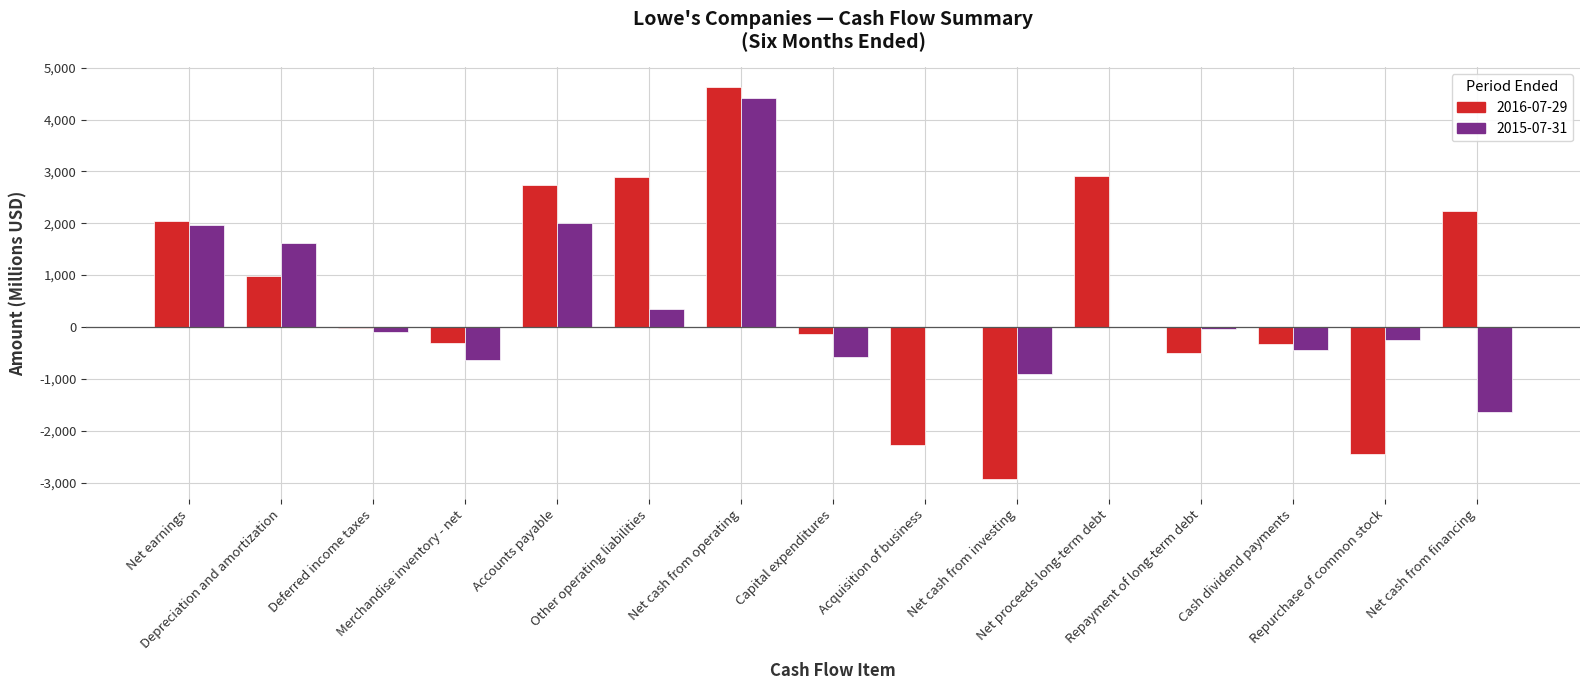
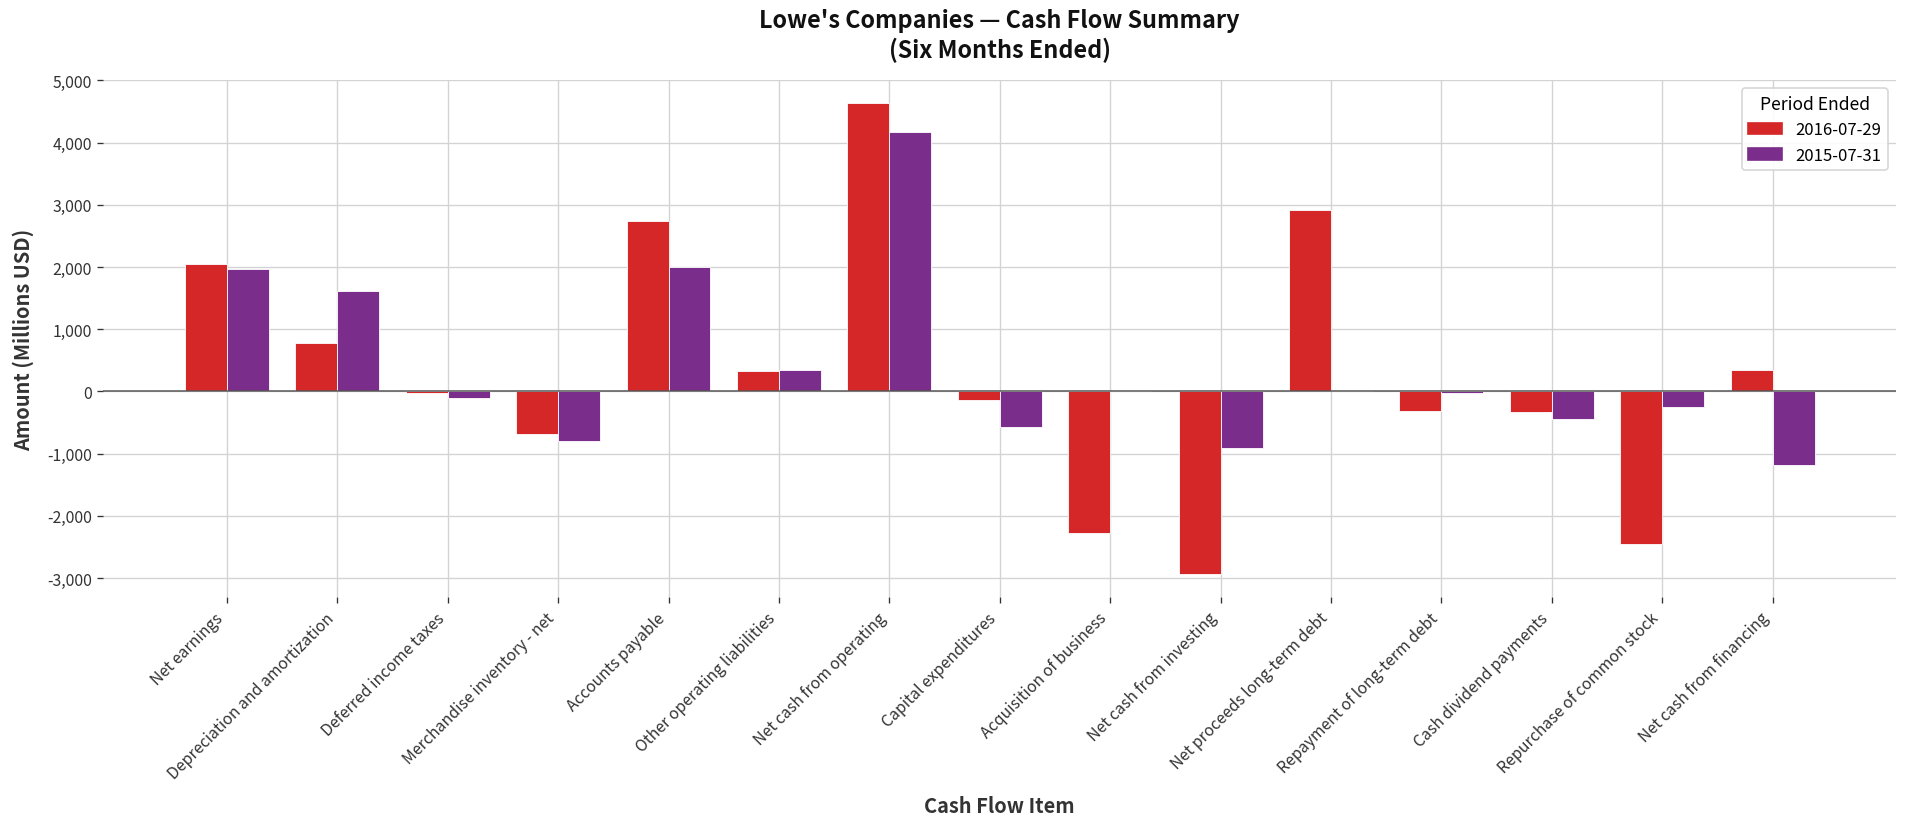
2016-07-29, Depreciation and amortization: 1,000 -> 800
2016-07-29, Merchandise inventory - net: -300 -> -700
2015-07-31, Merchandise inventory - net: -600 -> -800
2016-07-29, Other operating liabilities: 2,900 -> 300
2015-07-31, Net cash from operating: 4,400 -> 4,200
2016-07-29, Repayment of long-term debt: -500 -> -300
2016-07-29, Net cash from financing: 2,200 -> 400
2015-07-31, Net cash from financing: -1,600 -> -1,200
